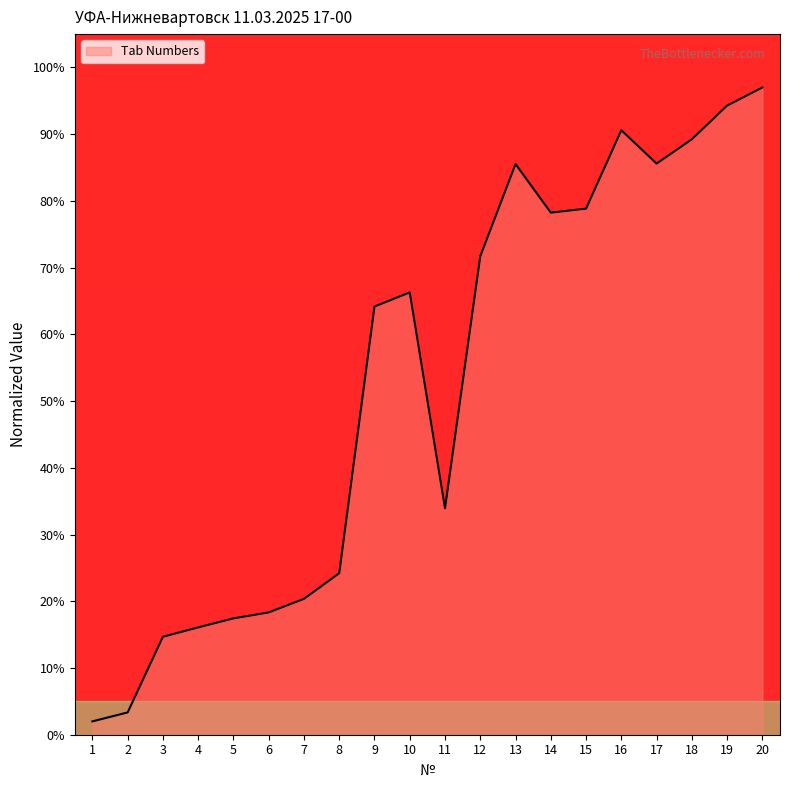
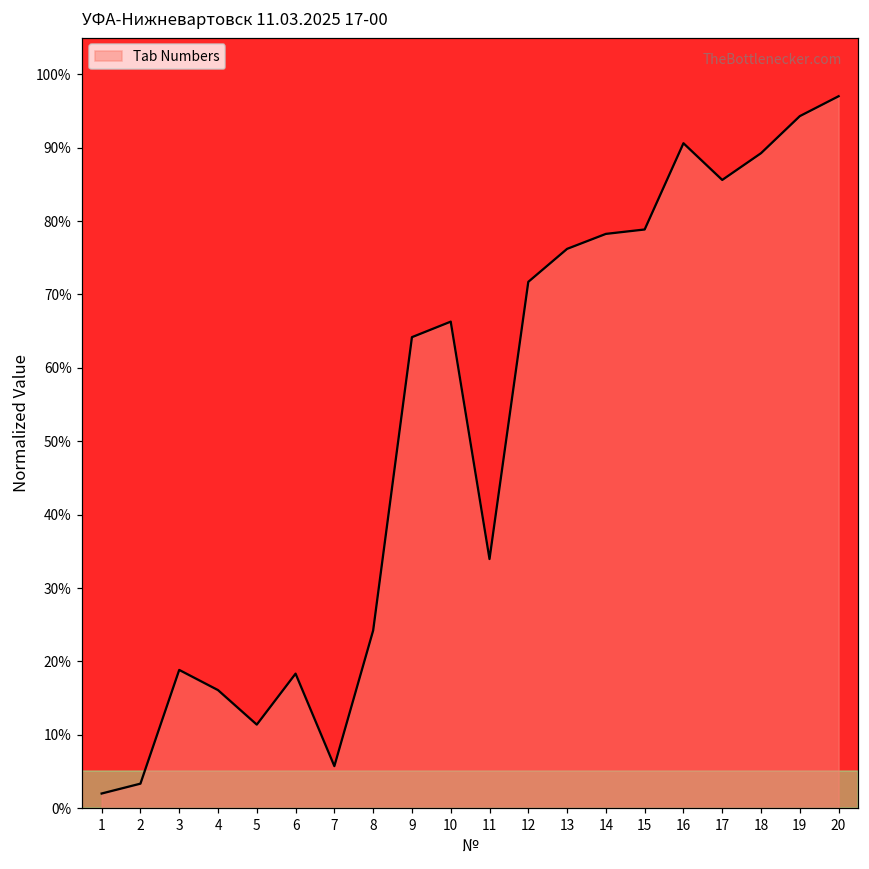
3: 15% -> 19%
5: 17% -> 11%
7: 20% -> 6%
13: 86% -> 76%
